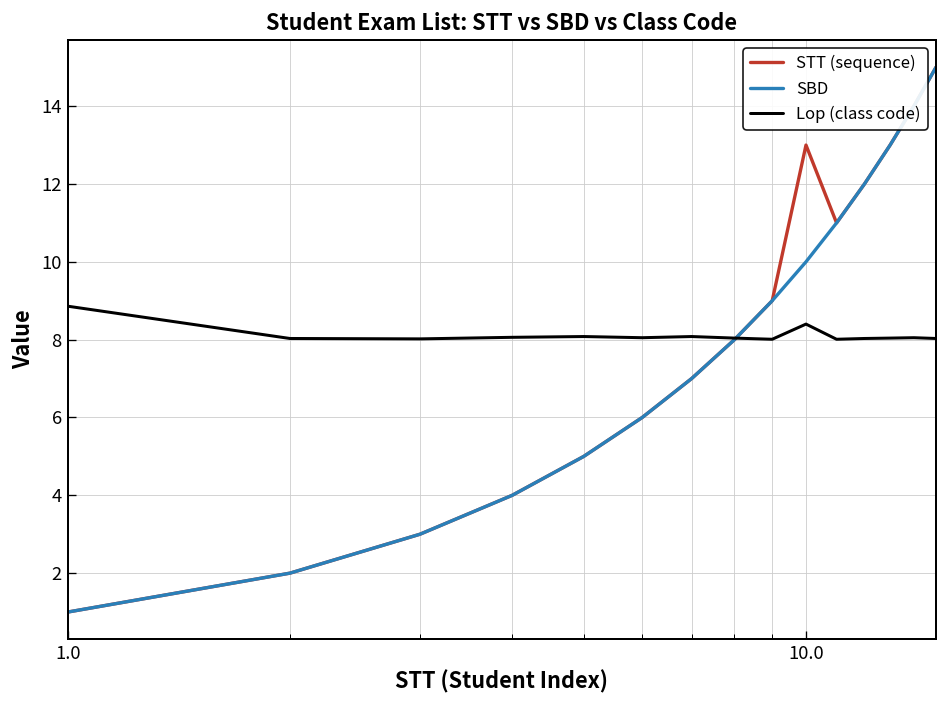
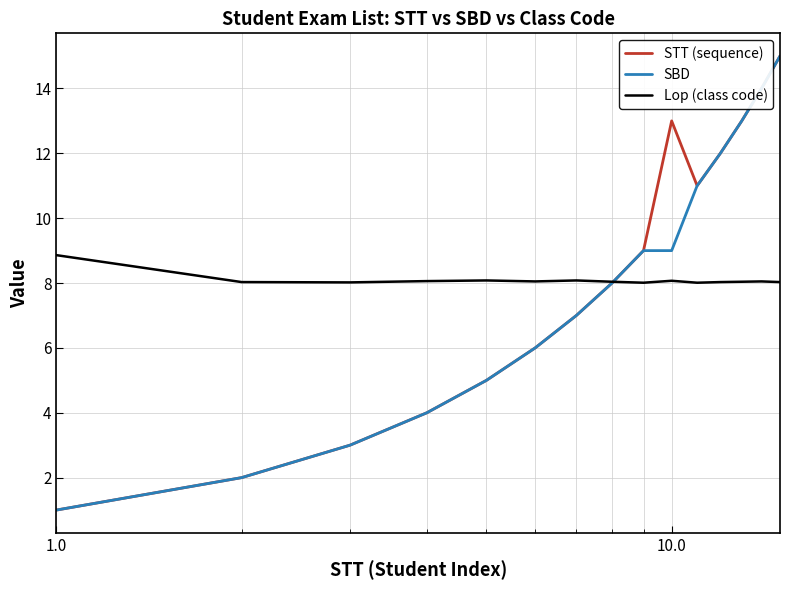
SBD, 10.0: 10 -> 9
Lop (class code), 10.0: 8.4 -> 8.1
